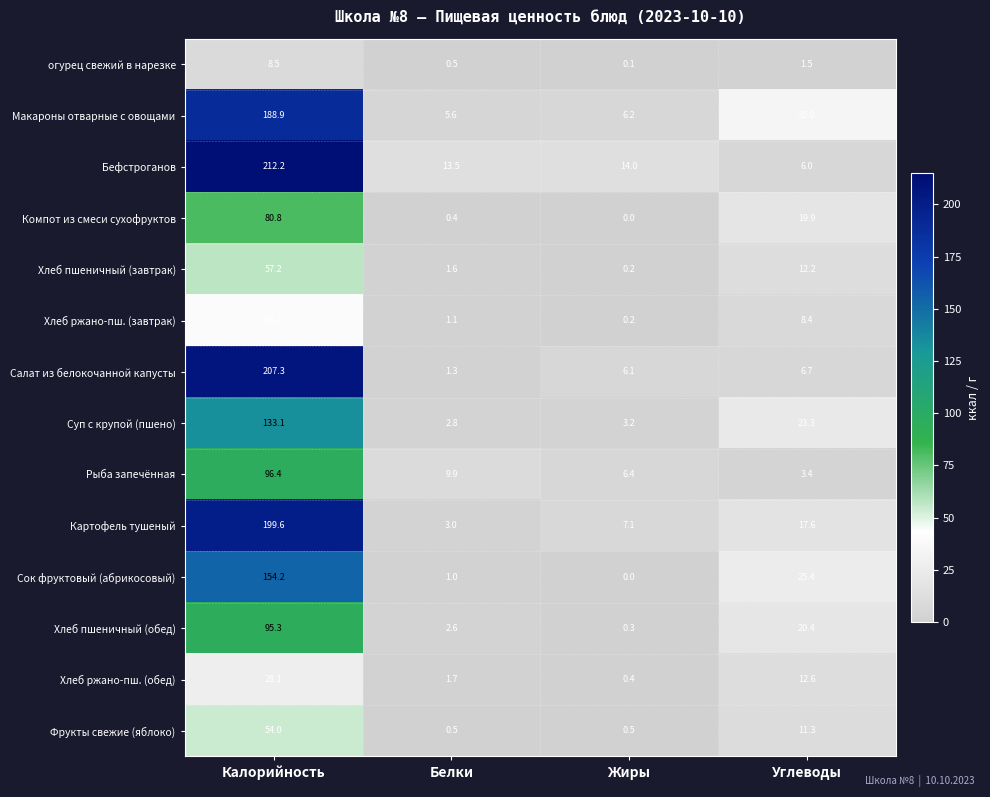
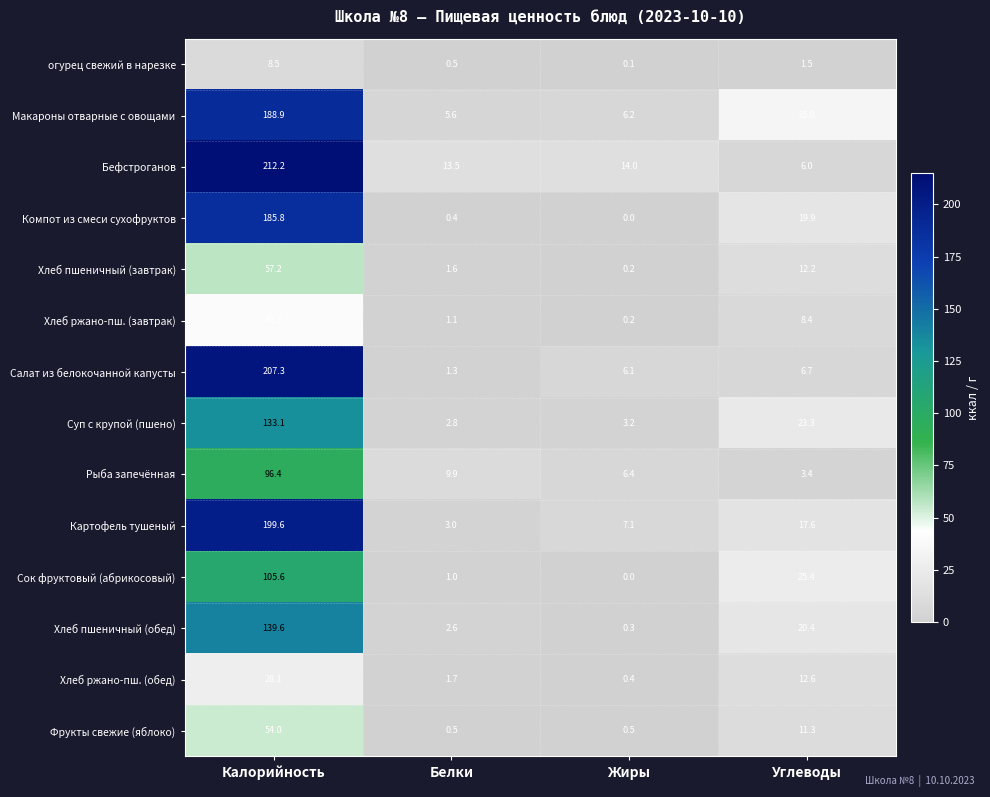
Компот из смеси сухофруктов, Калорийность: 80.8 -> 185.8
Сок фруктовый (абрикосовый), Калорийность: 154.2 -> 105.6
Хлеб пшеничный (обед), Калорийность: 95.3 -> 139.6
